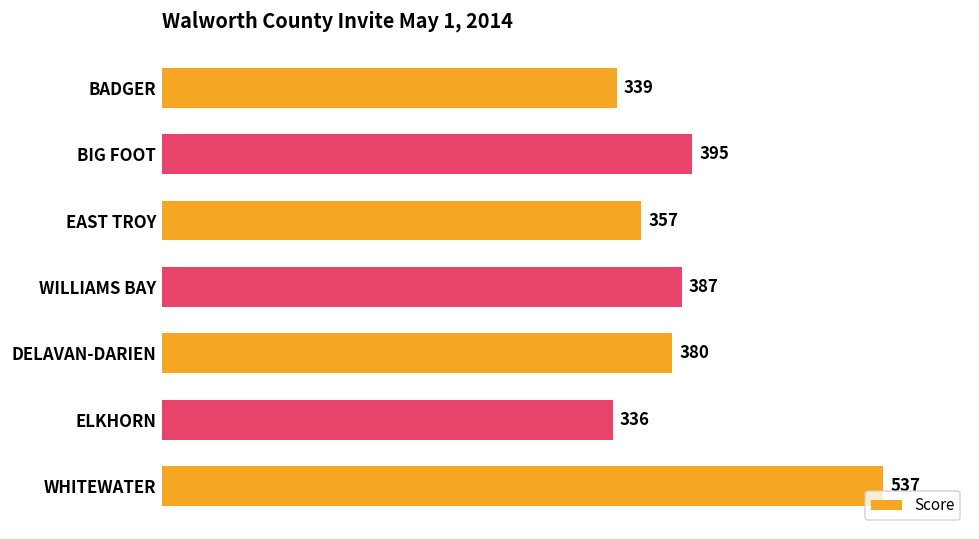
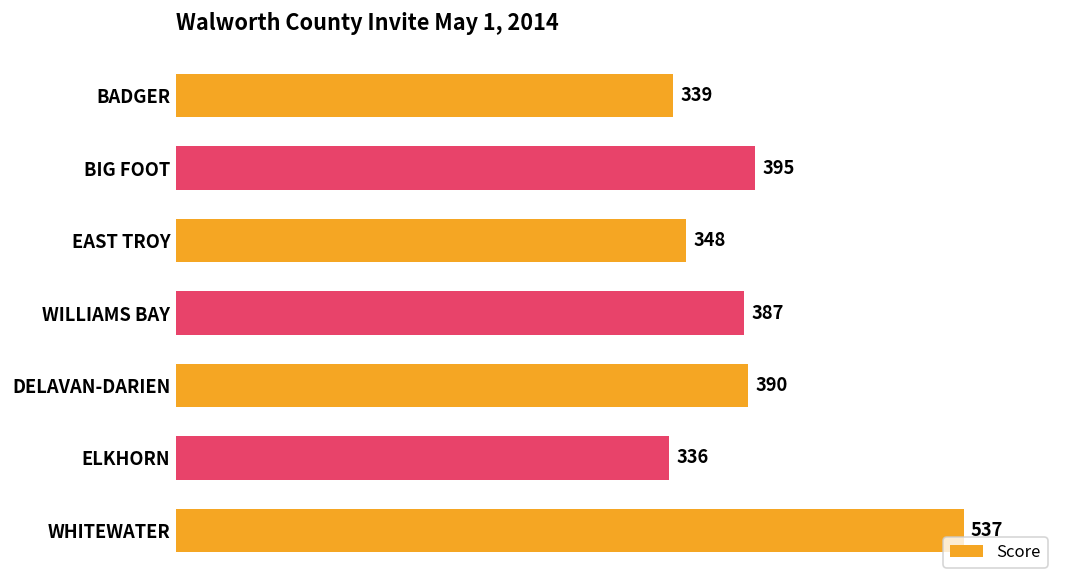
EAST TROY: 357 -> 348
DELAVAN-DARIEN: 380 -> 390
